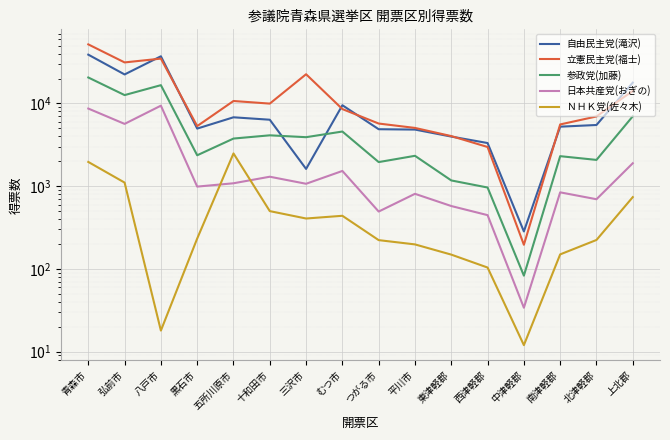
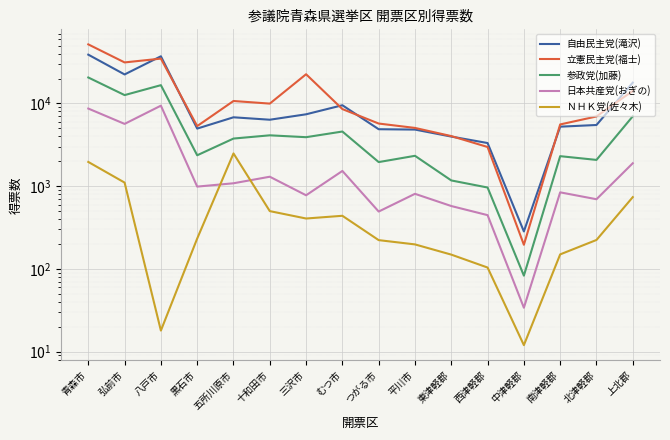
自由民主党(滝沢), 三沢市: 1600 -> 7000
日本共産党(おぎの), 三沢市: 1100 -> 800
